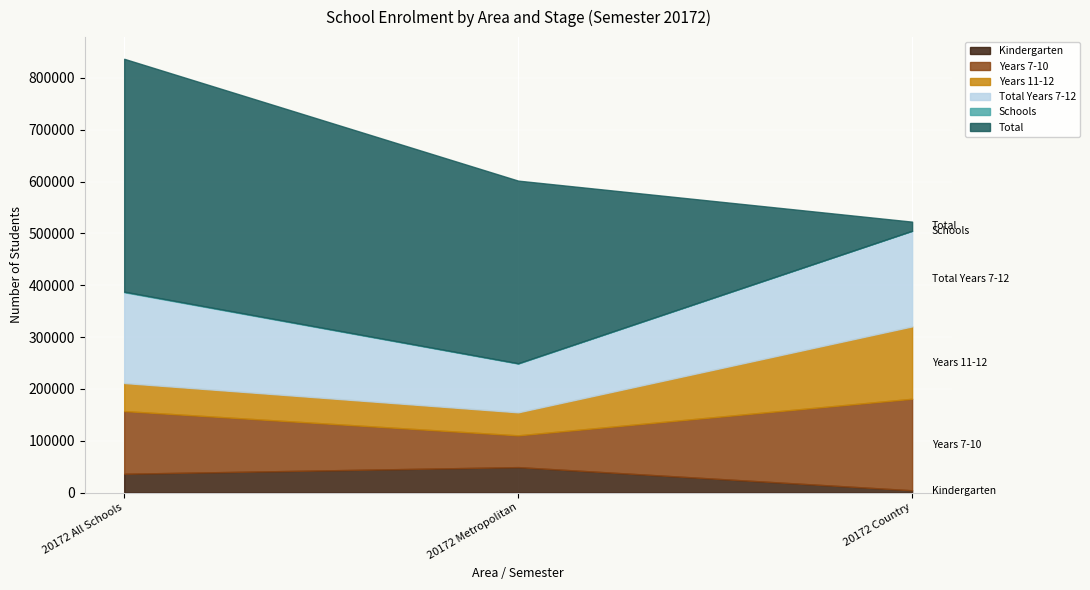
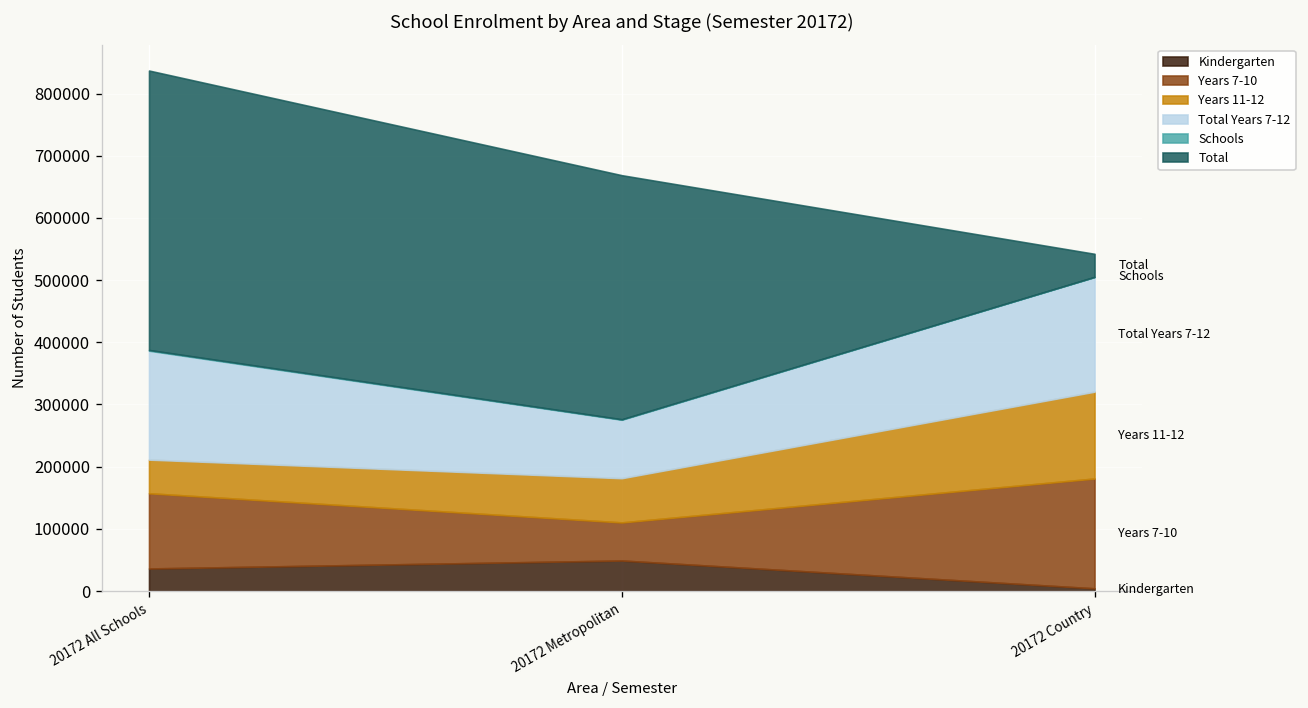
Years 11-12, 20172 Metropolitan: 40000 -> 70000
Total, 20172 Metropolitan: 350000 -> 390000
Total, 20172 Country: 20000 -> 40000
